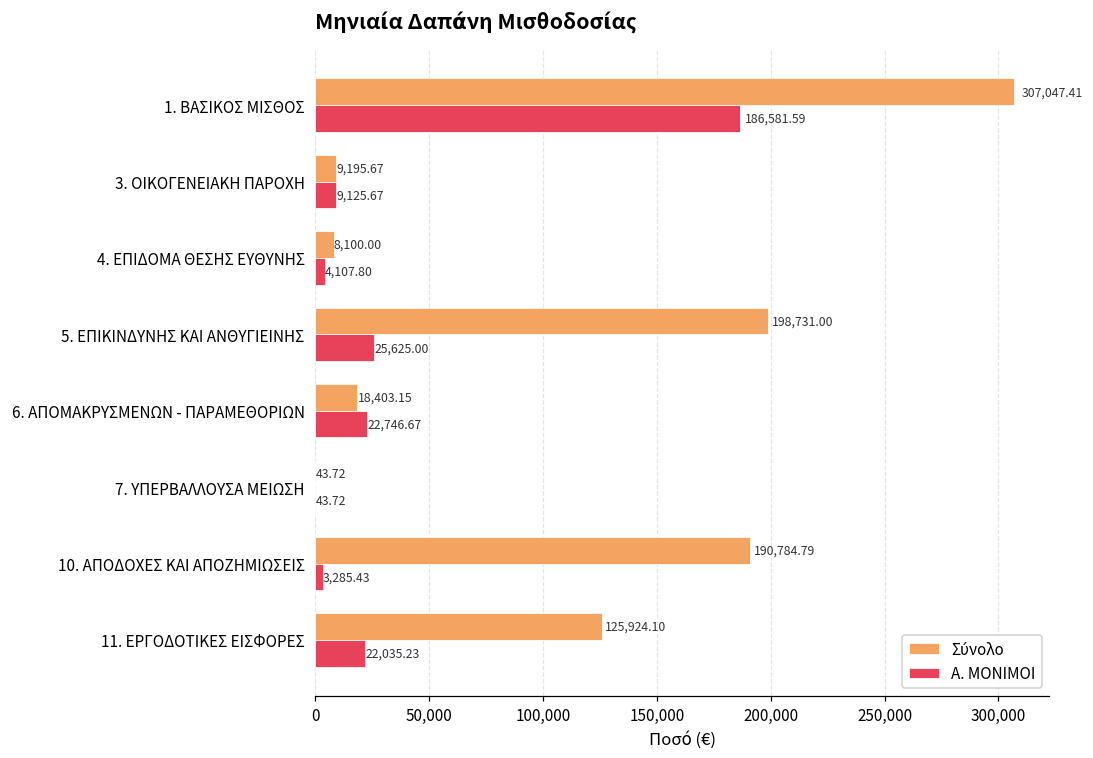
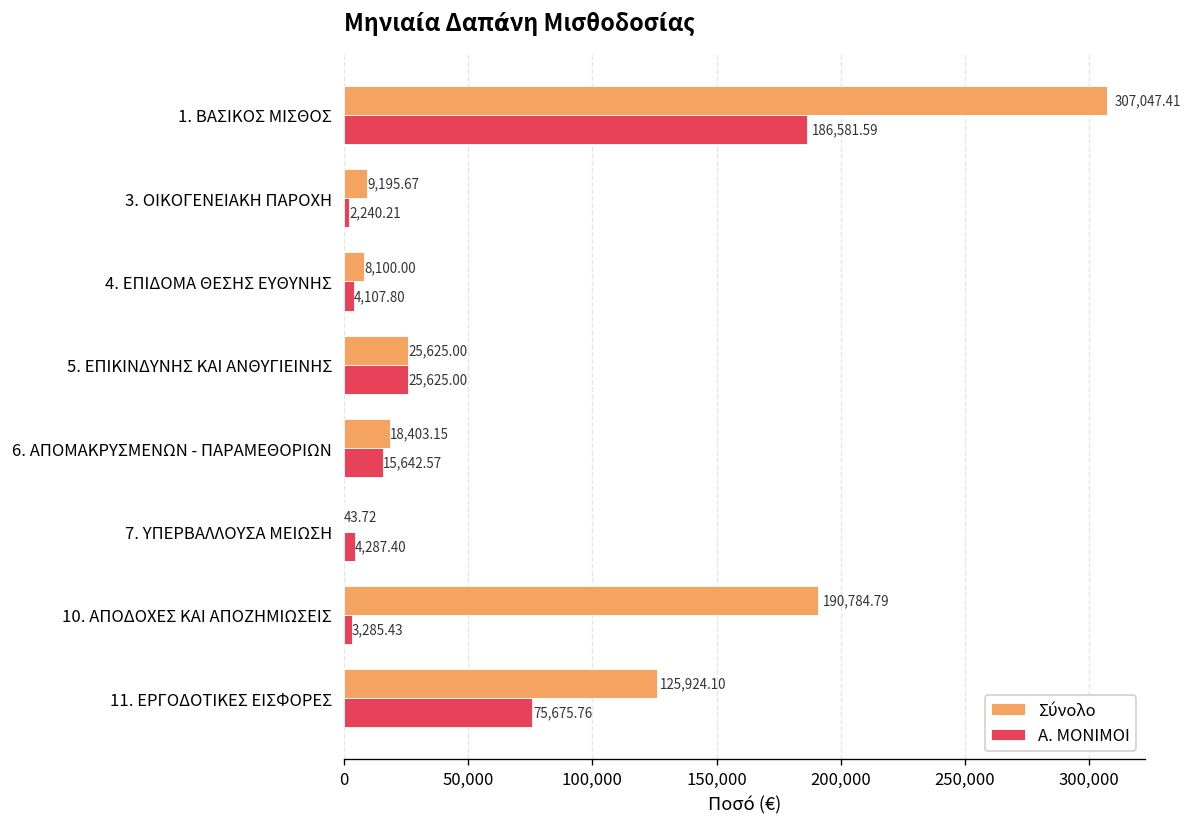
Α. ΜΟΝΙΜΟΙ, 3. ΟΙΚΟΓΕΝΕΙΑΚΗ ΠΑΡΟΧΗ: 9,125.67 -> 2,240.21
Σύνολο, 5. ΕΠΙΚΙΝΔΥΝΗΣ ΚΑΙ ΑΝΘΥΓΙΕΙΝΗΣ: 198,731.00 -> 25,625.00
Α. ΜΟΝΙΜΟΙ, 6. ΑΠΟΜΑΚΡΥΣΜΕΝΩΝ - ΠΑΡΑΜΕΘΟΡΙΩΝ: 22,746.67 -> 15,642.57
Α. ΜΟΝΙΜΟΙ, 7. ΥΠΕΡΒΑΛΛΟΥΣΑ ΜΕΙΩΣΗ: 43.72 -> 4,287.40
Α. ΜΟΝΙΜΟΙ, 11. ΕΡΓΟΔΟΤΙΚΕΣ ΕΙΣΦΟΡΕΣ: 22,035.23 -> 75,675.76
